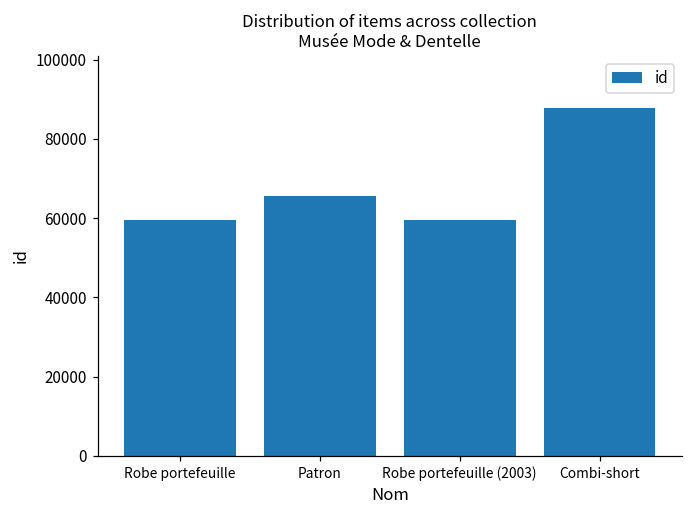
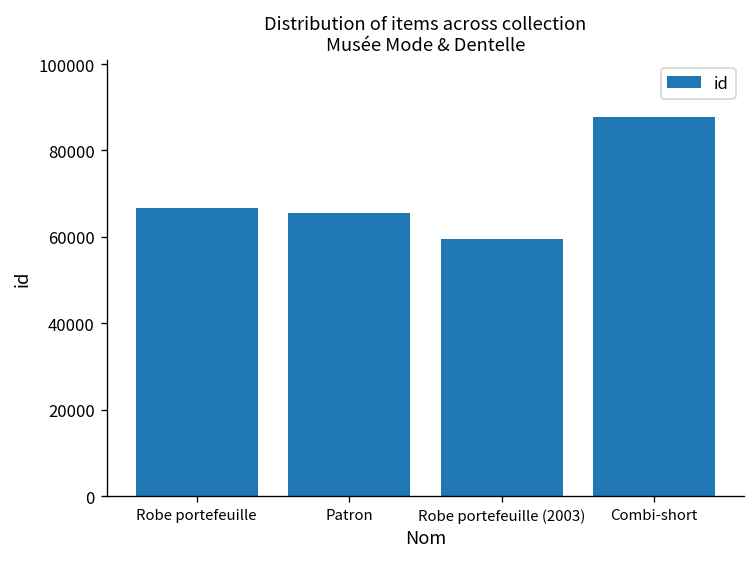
Robe portefeuille: 60000 -> 67000
